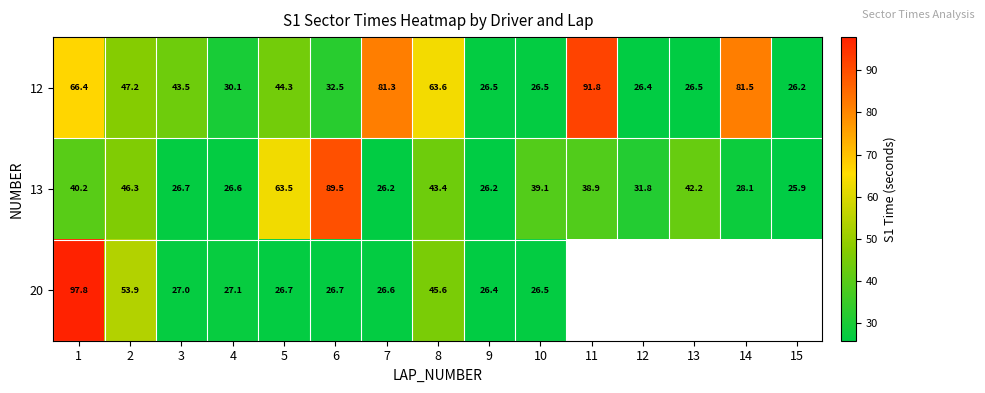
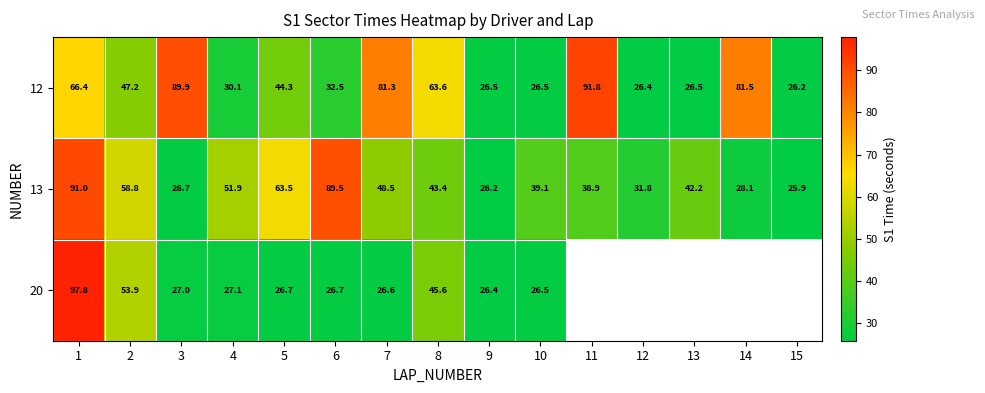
12, 3: 43.5 -> 89.9
13, 1: 40.2 -> 91.0
13, 2: 46.3 -> 58.8
13, 4: 26.6 -> 51.9
13, 7: 26.2 -> 48.5
